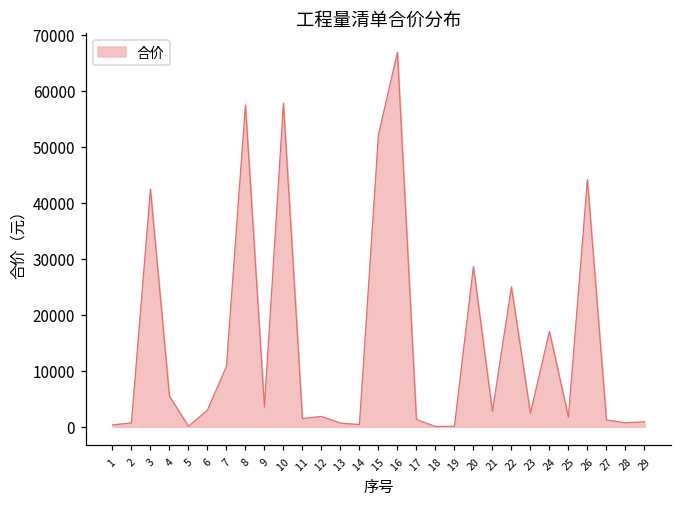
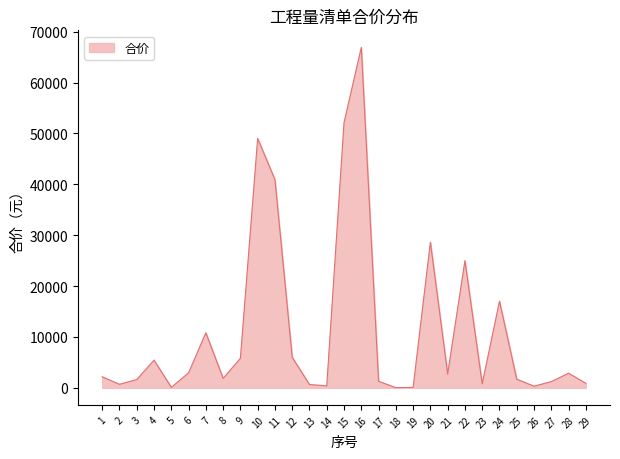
1: 0 -> 2000
3: 42000 -> 2000
8: 58000 -> 2000
9: 4000 -> 6000
10: 58000 -> 49000
11: 1000 -> 41000
12: 2000 -> 6000
23: 2000 -> 1000
26: 44000 -> 0
28: 1000 -> 3000
